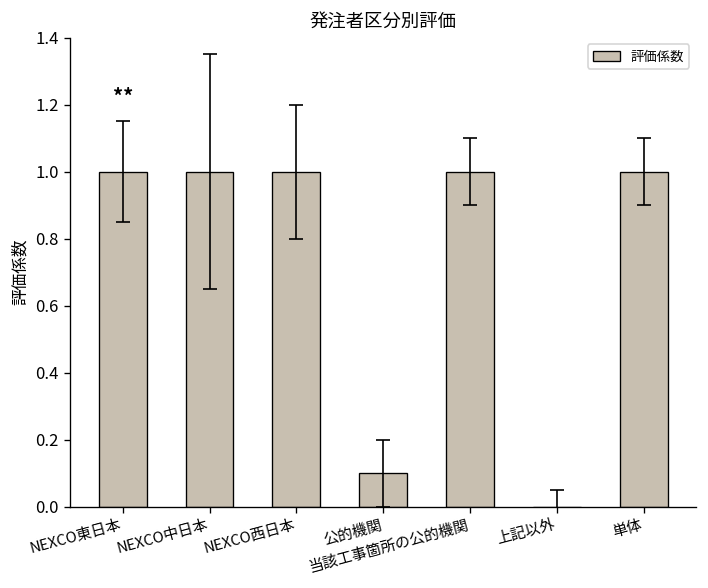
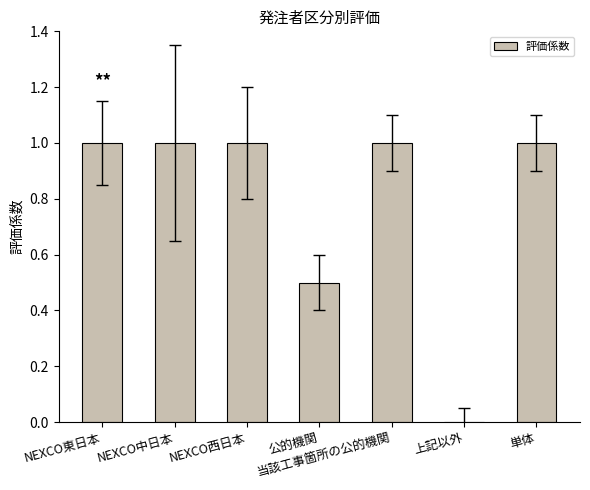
評価係数, 公的機関: 0.1 -> 0.5
